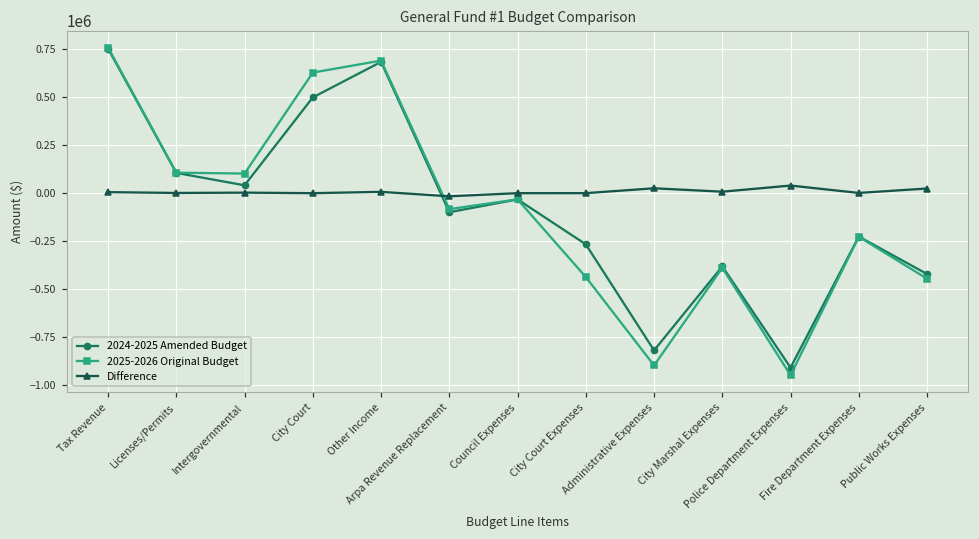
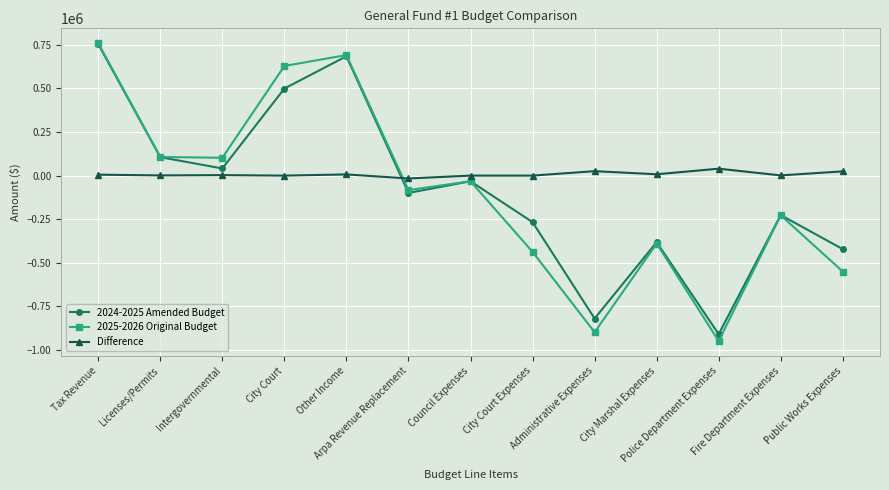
2025-2026 Original Budget, Public Works Expenses: -450000 -> -550000
